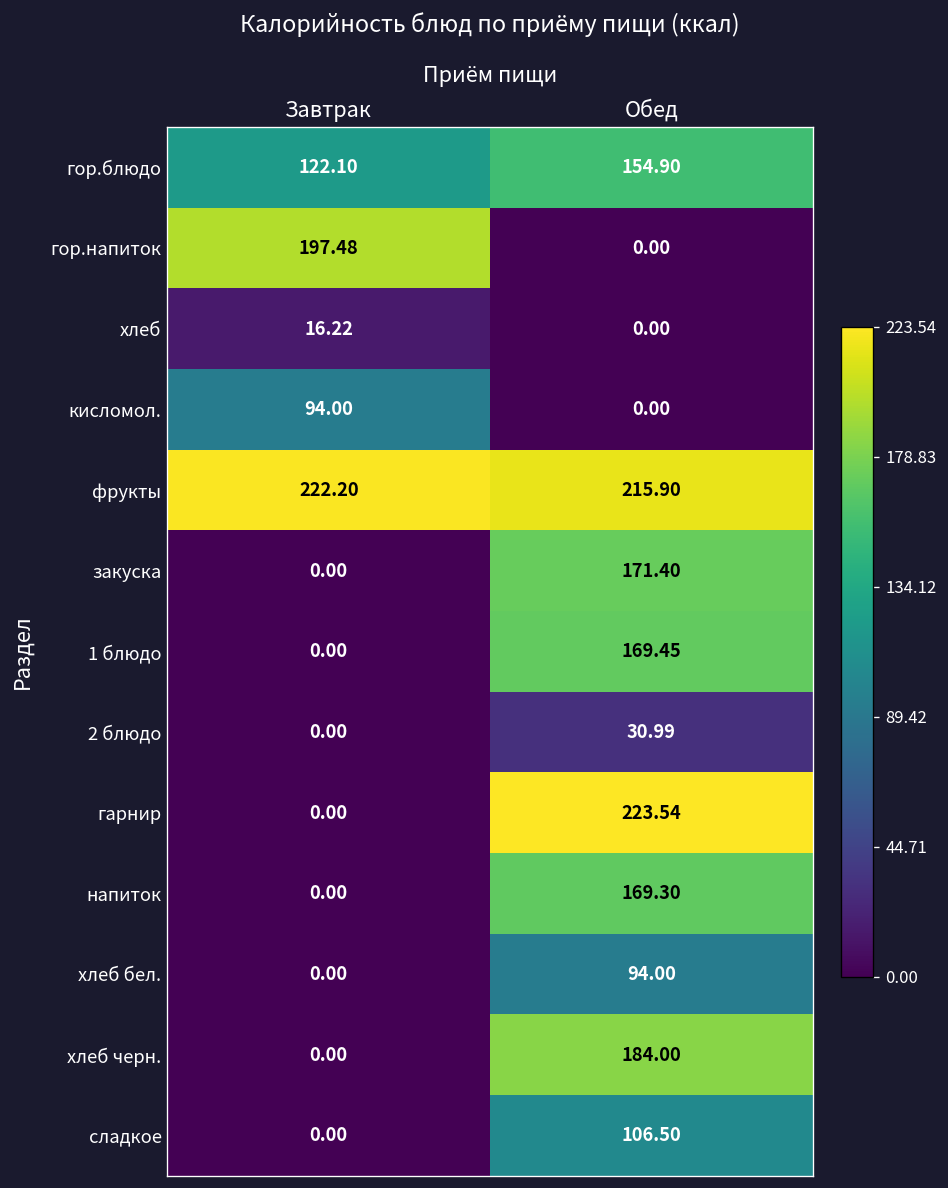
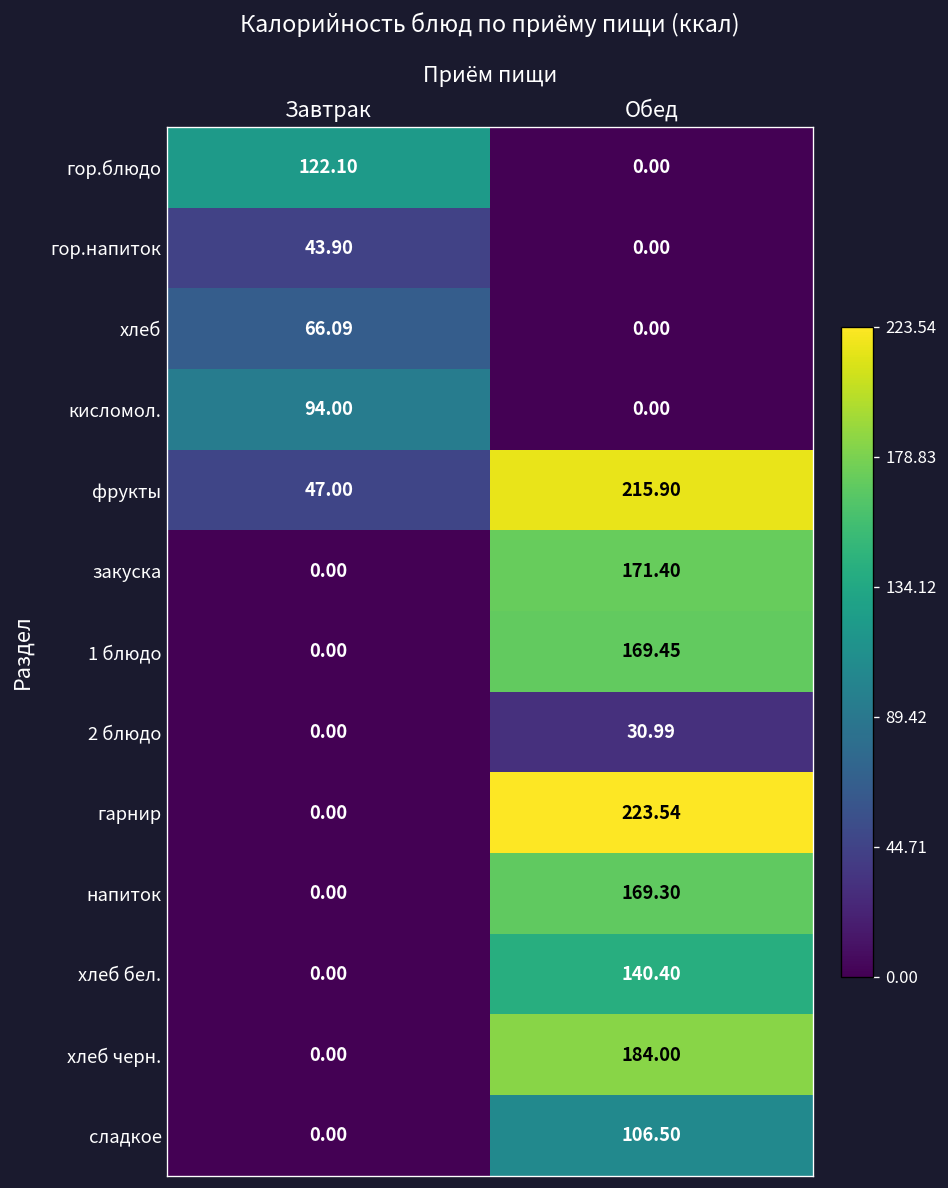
гор.блюдо, Обед: 154.90 -> 0.00
гор.напиток, Завтрак: 197.48 -> 43.90
хлеб, Завтрак: 16.22 -> 66.09
фрукты, Завтрак: 222.20 -> 47.00
хлеб бел., Обед: 94.00 -> 140.40
